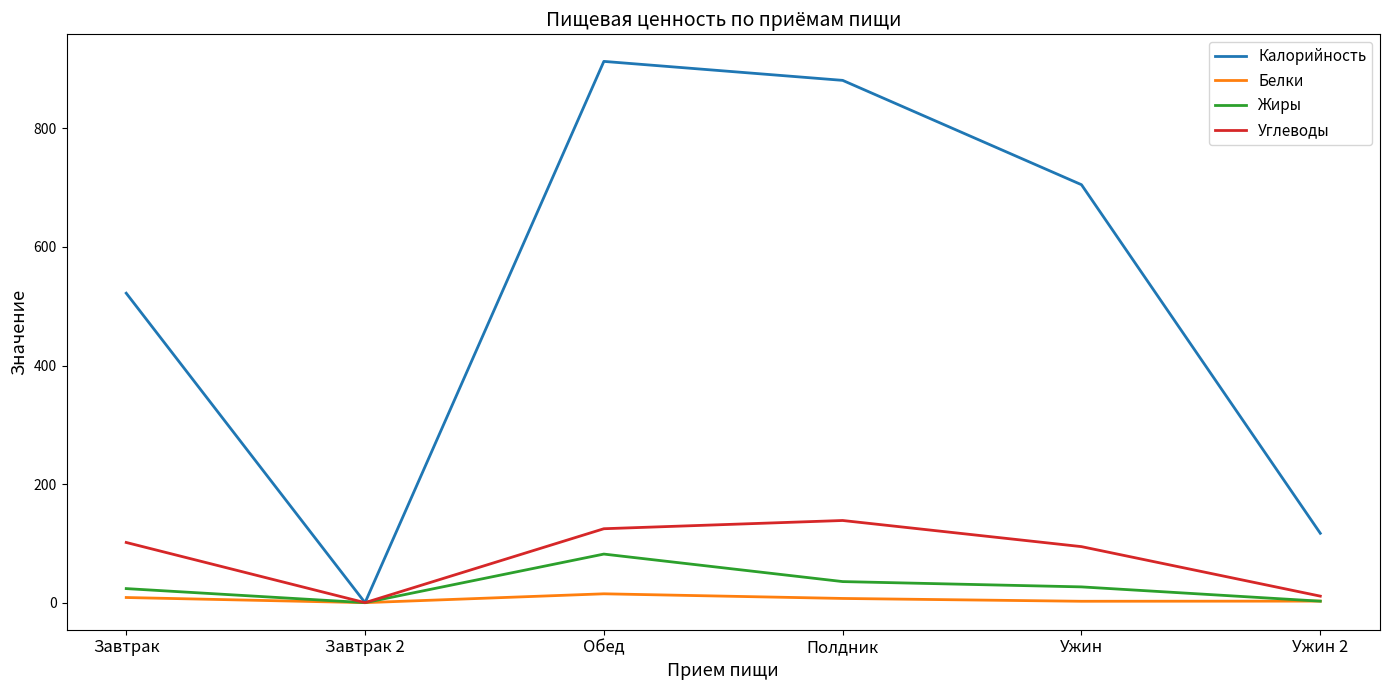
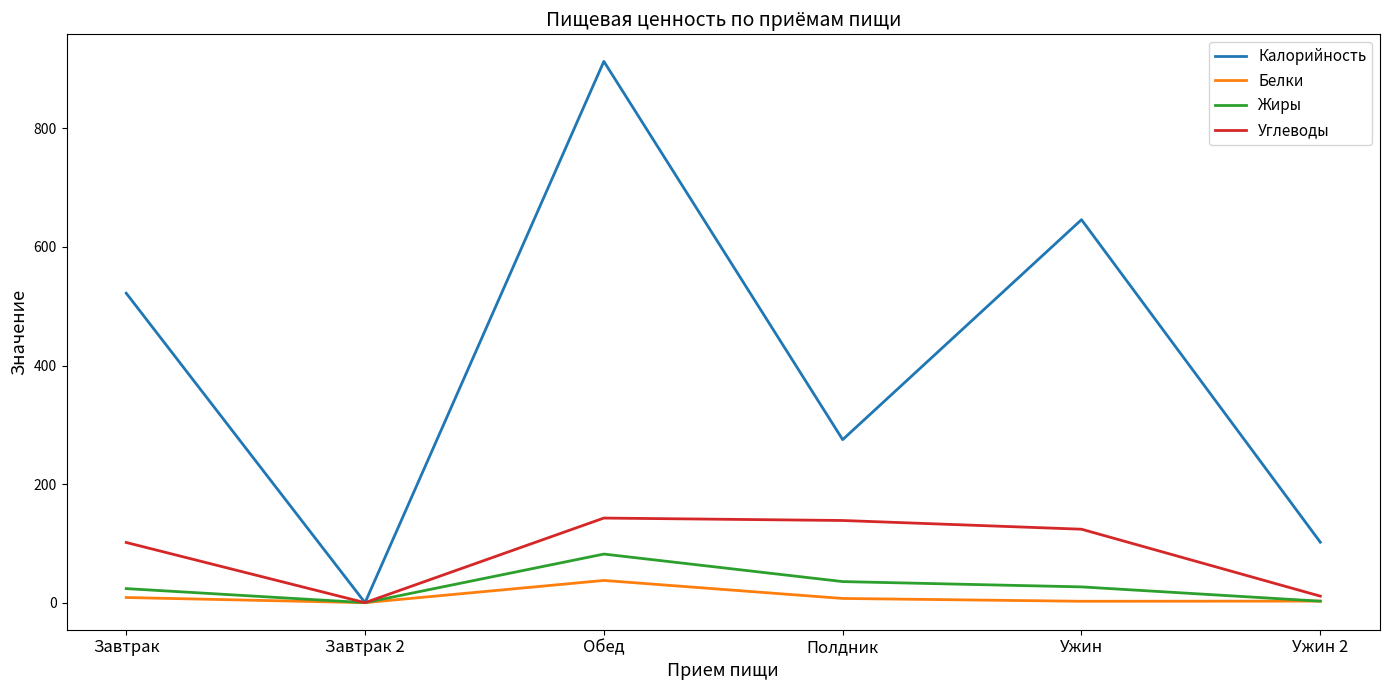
Белки, Обед: 10 -> 40
Углеводы, Обед: 120 -> 140
Калорийность, Полдник: 880 -> 280
Калорийность, Ужин: 710 -> 650
Углеводы, Ужин: 90 -> 120
Калорийность, Ужин 2: 120 -> 100
